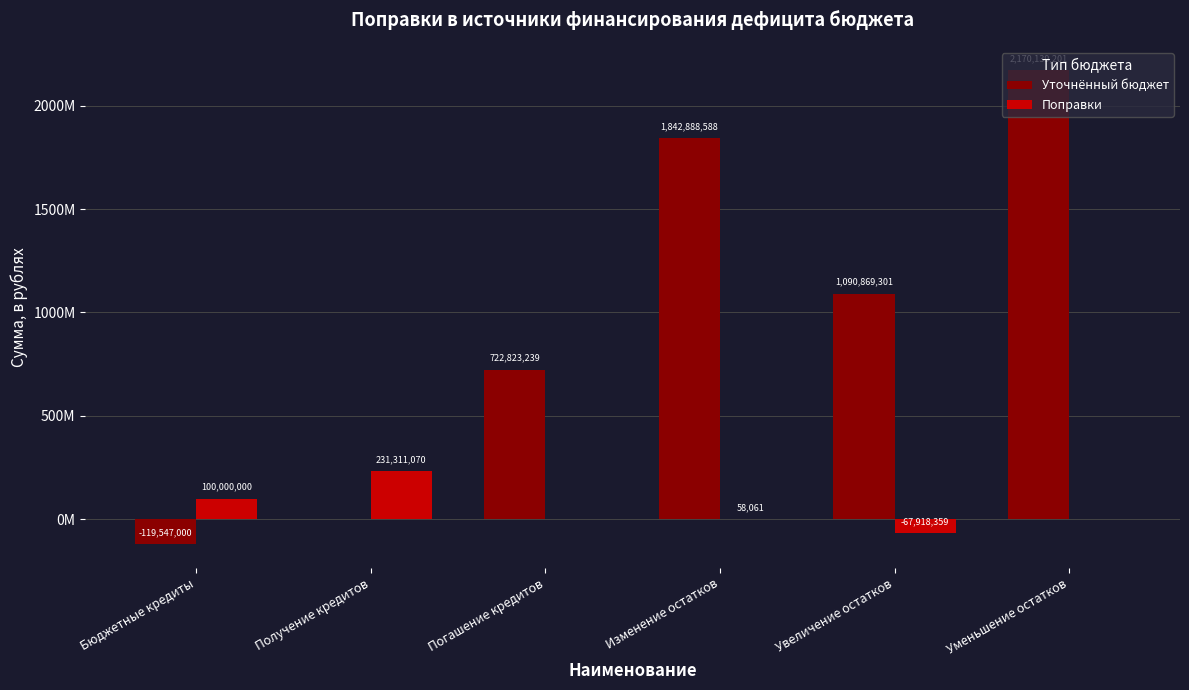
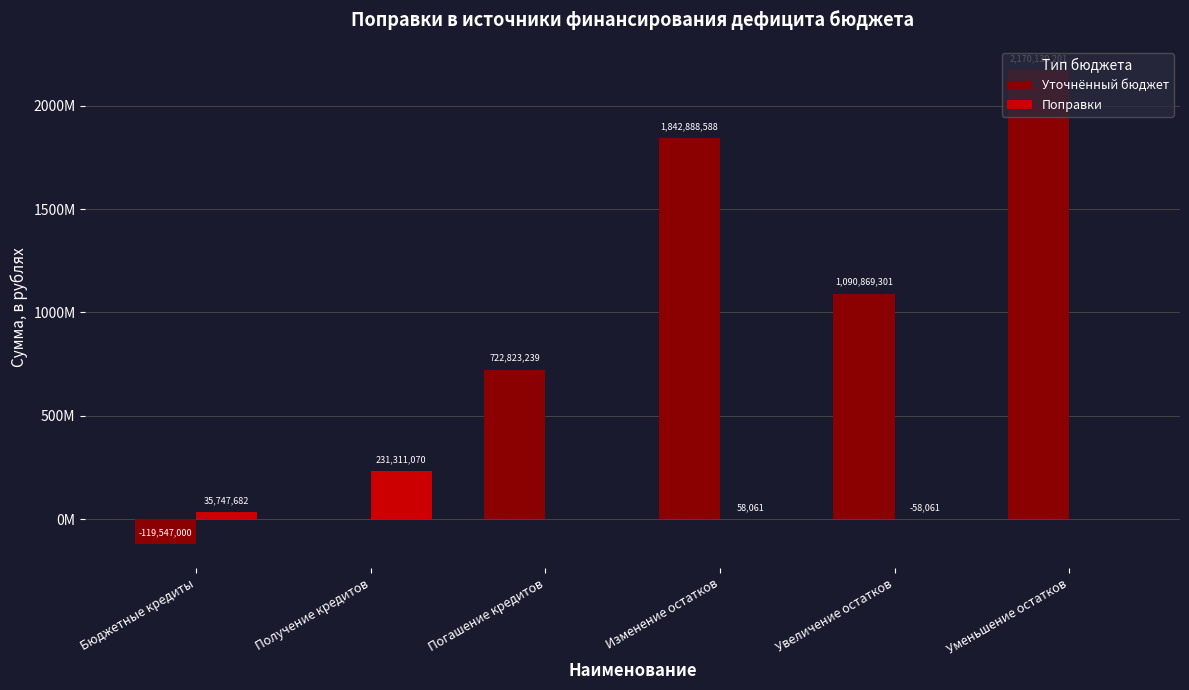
Поправки, Бюджетные кредиты: 100,000,000 -> 35,747,682
Поправки, Увеличение остатков: -67,918,359 -> -58,061
